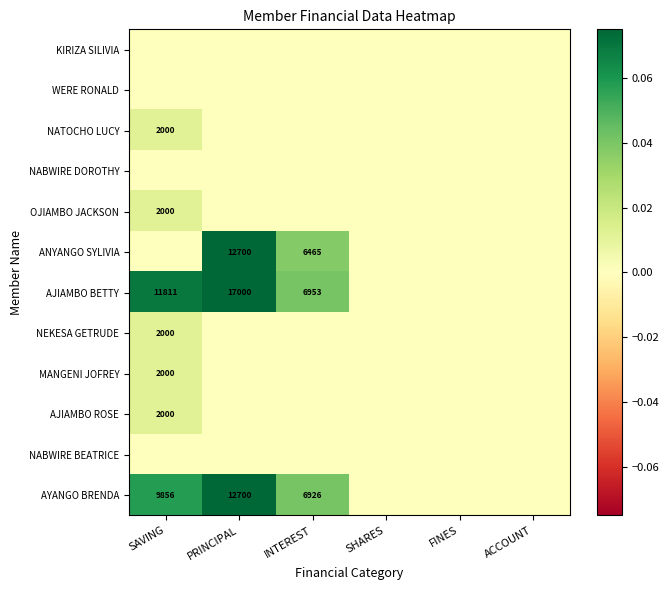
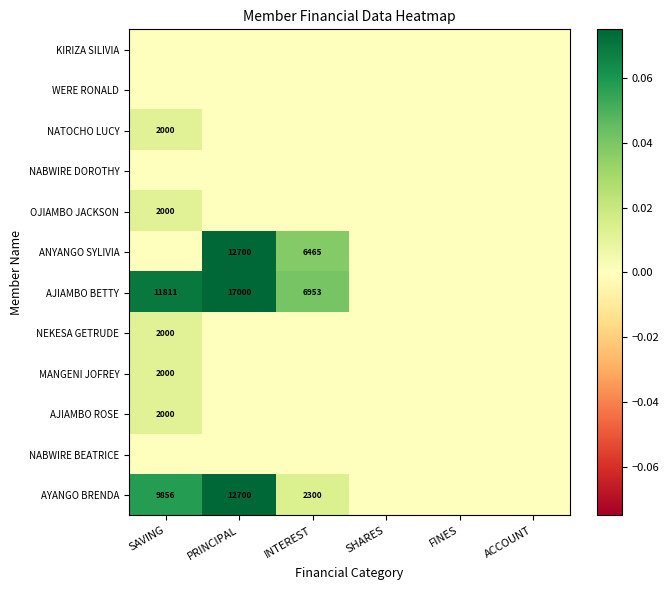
AYANGO BRENDA, INTEREST: 6926 -> 2300
